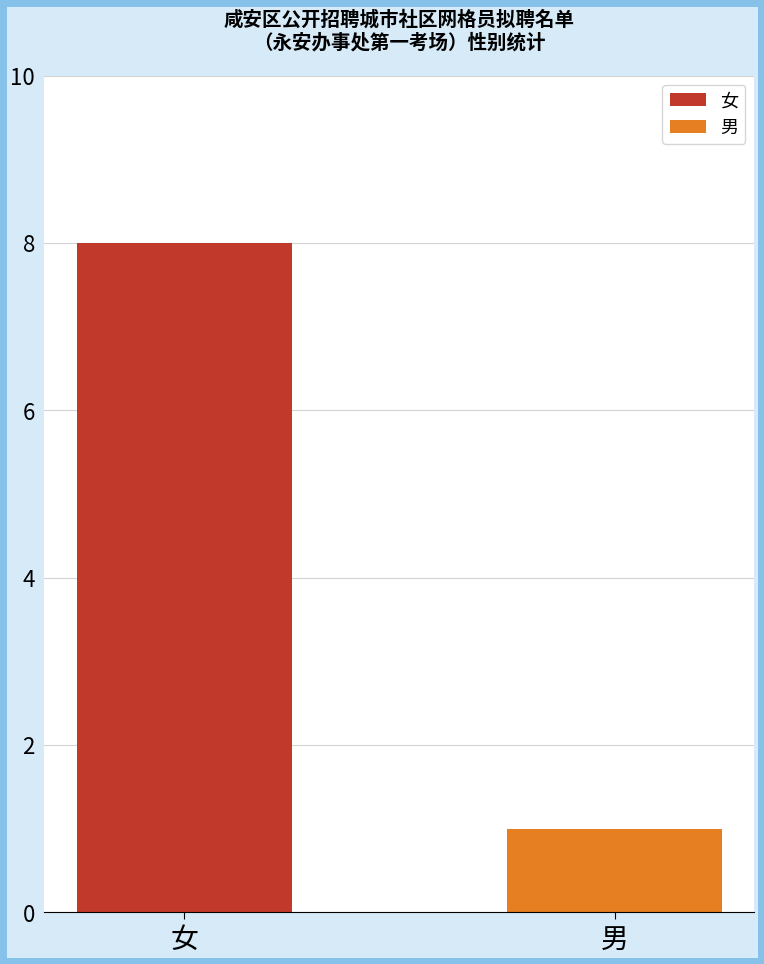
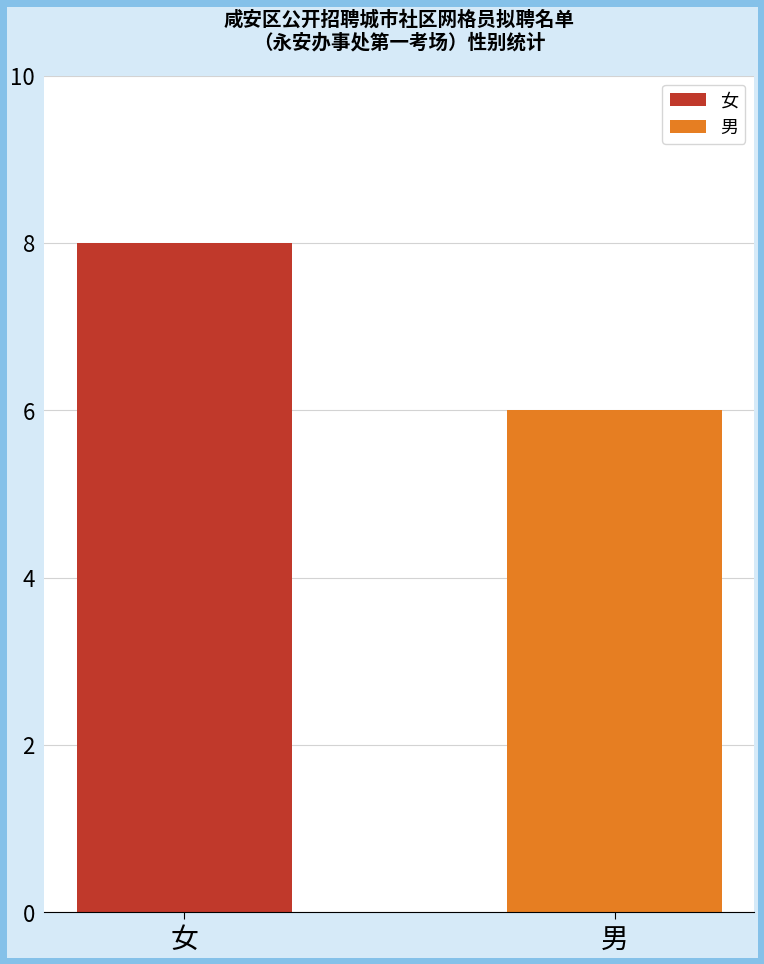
男: 1 -> 6
